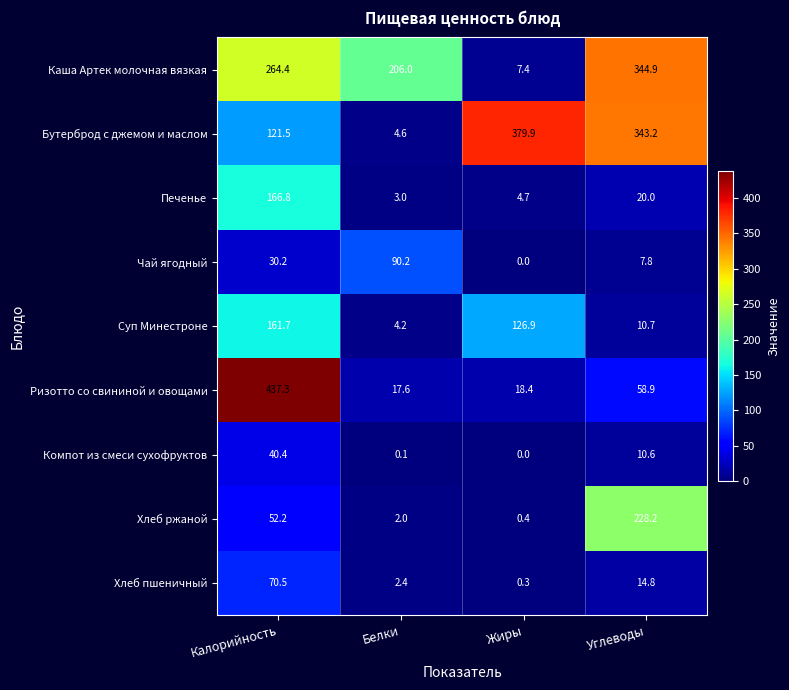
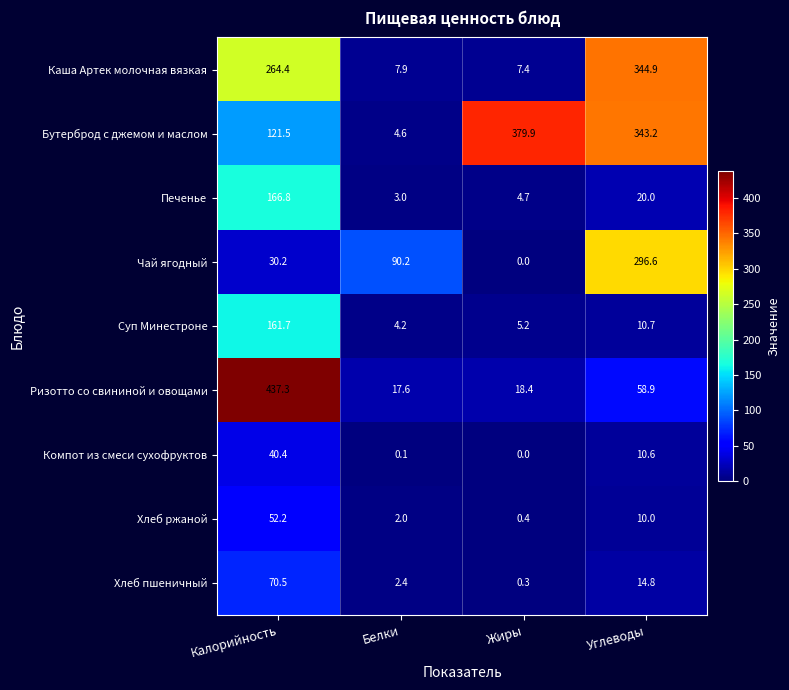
Каша Артек молочная вязкая, Белки: 206.0 -> 7.9
Чай ягодный, Углеводы: 7.8 -> 296.6
Суп Минестроне, Жиры: 126.9 -> 5.2
Хлеб ржаной, Углеводы: 228.2 -> 10.0
